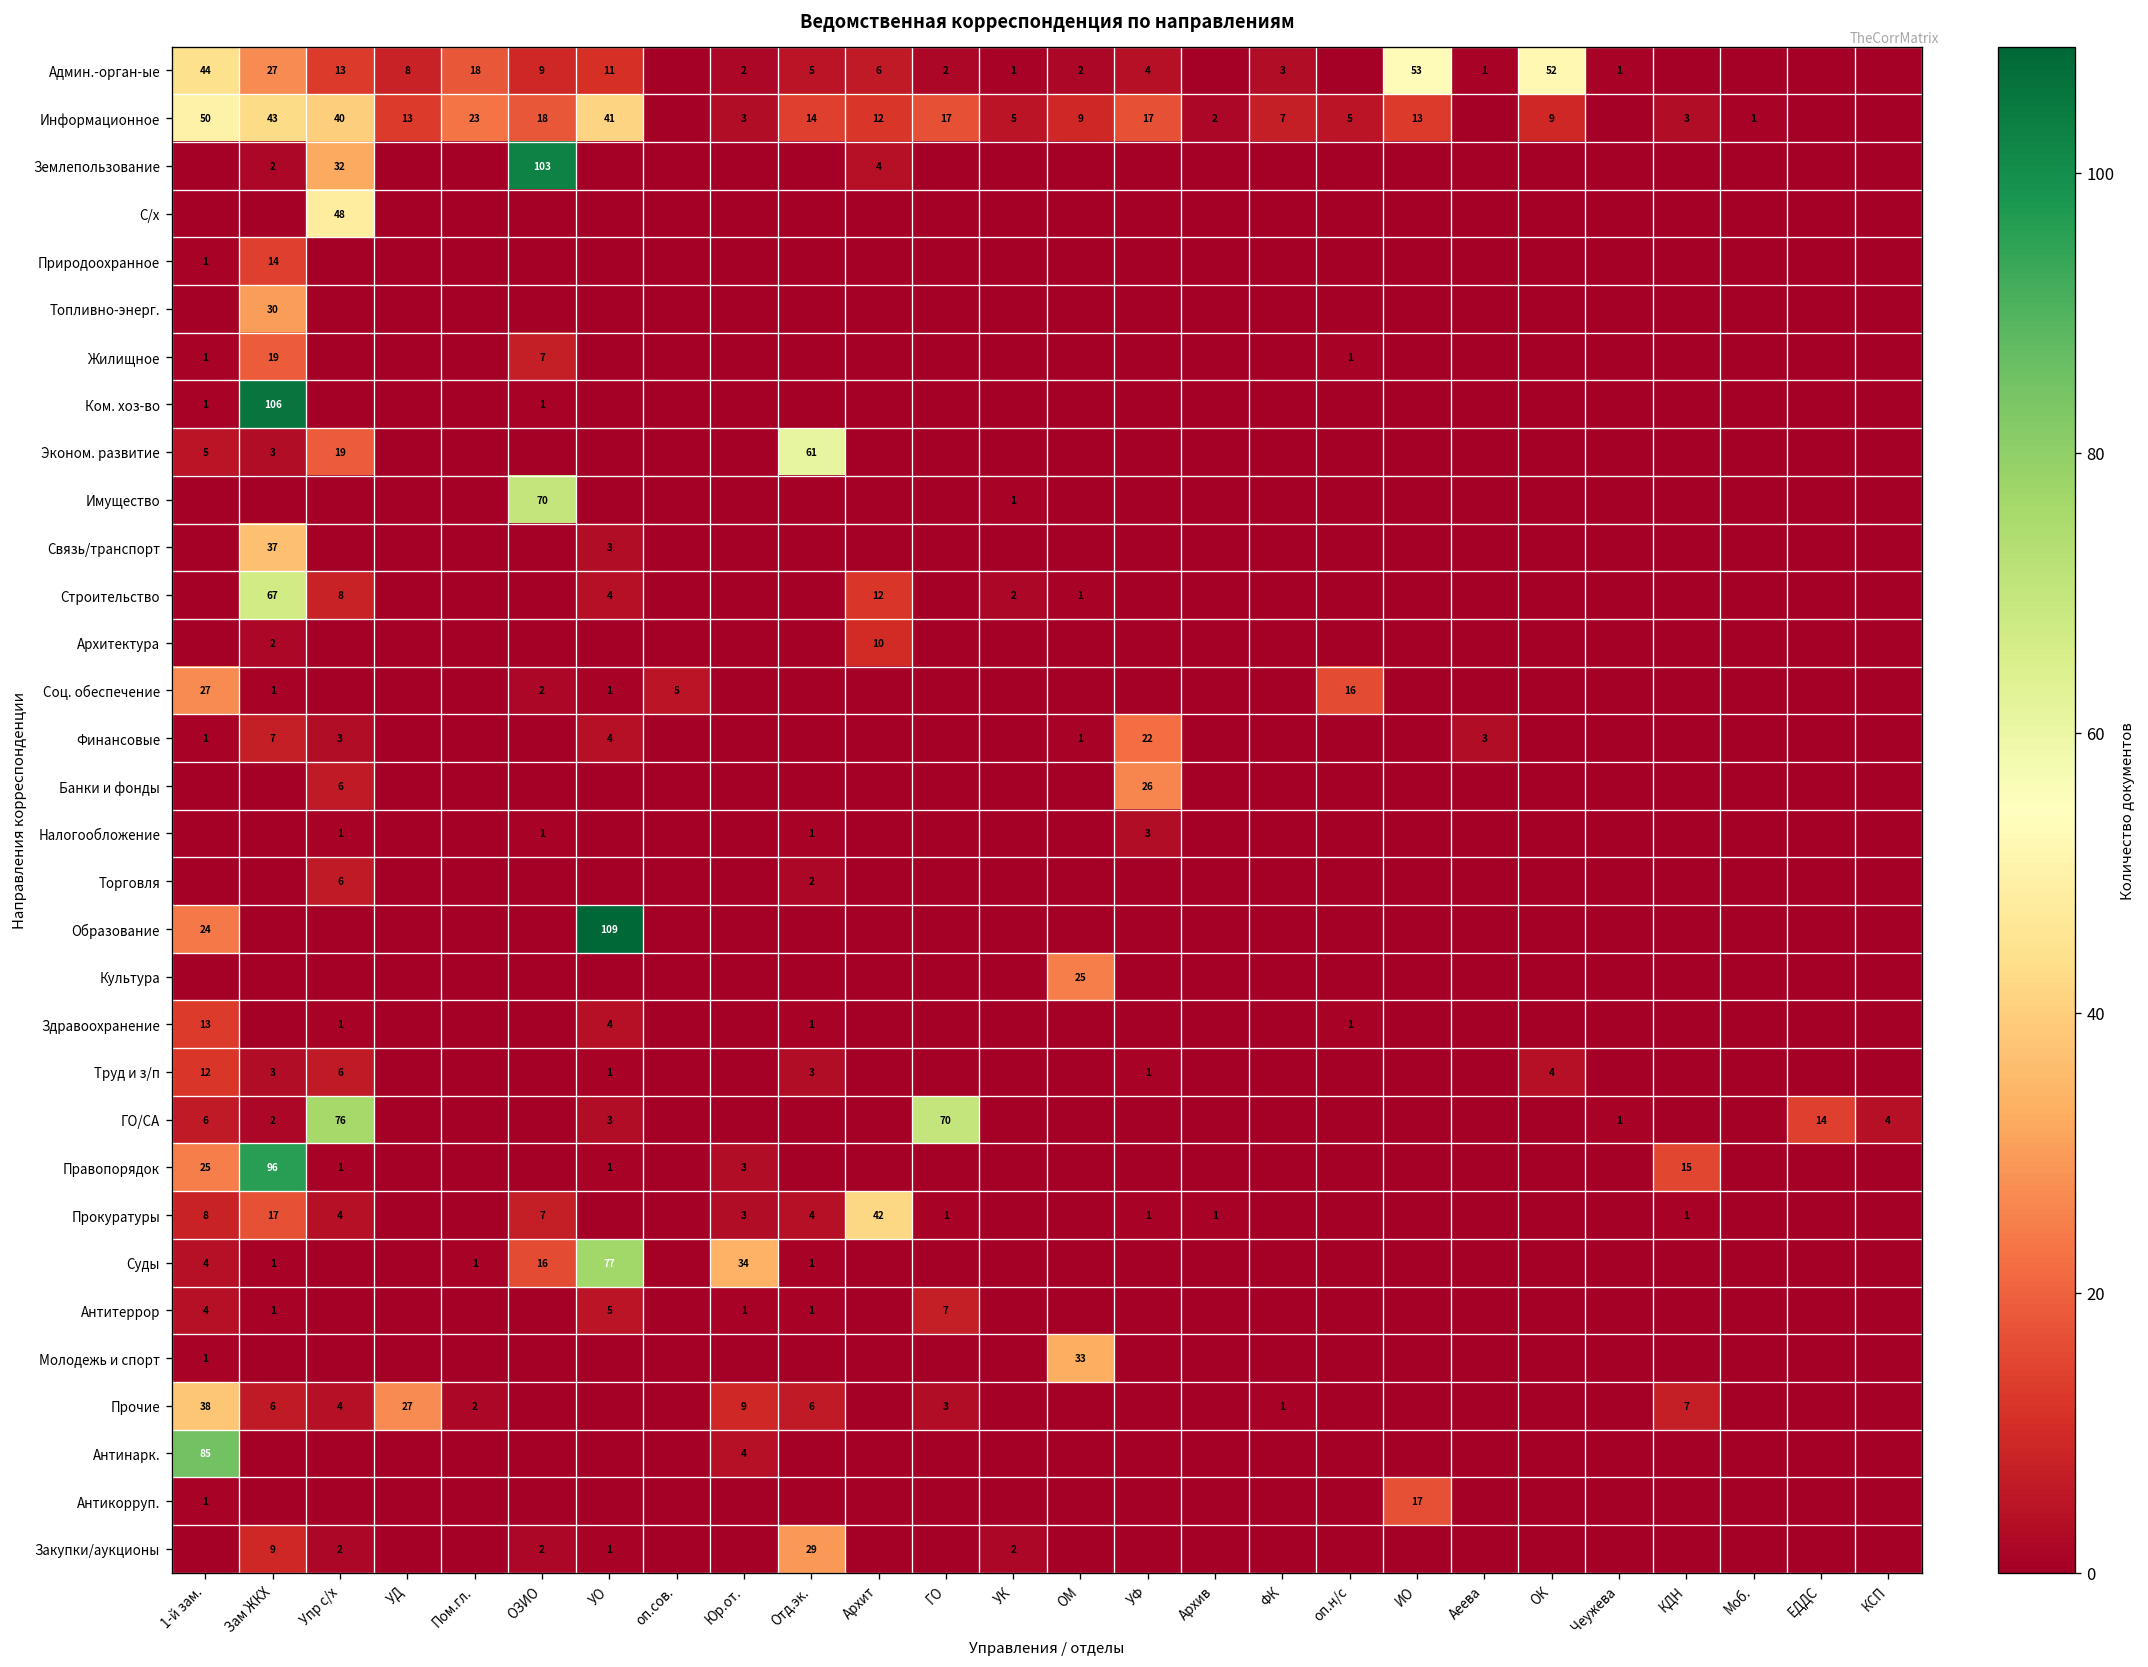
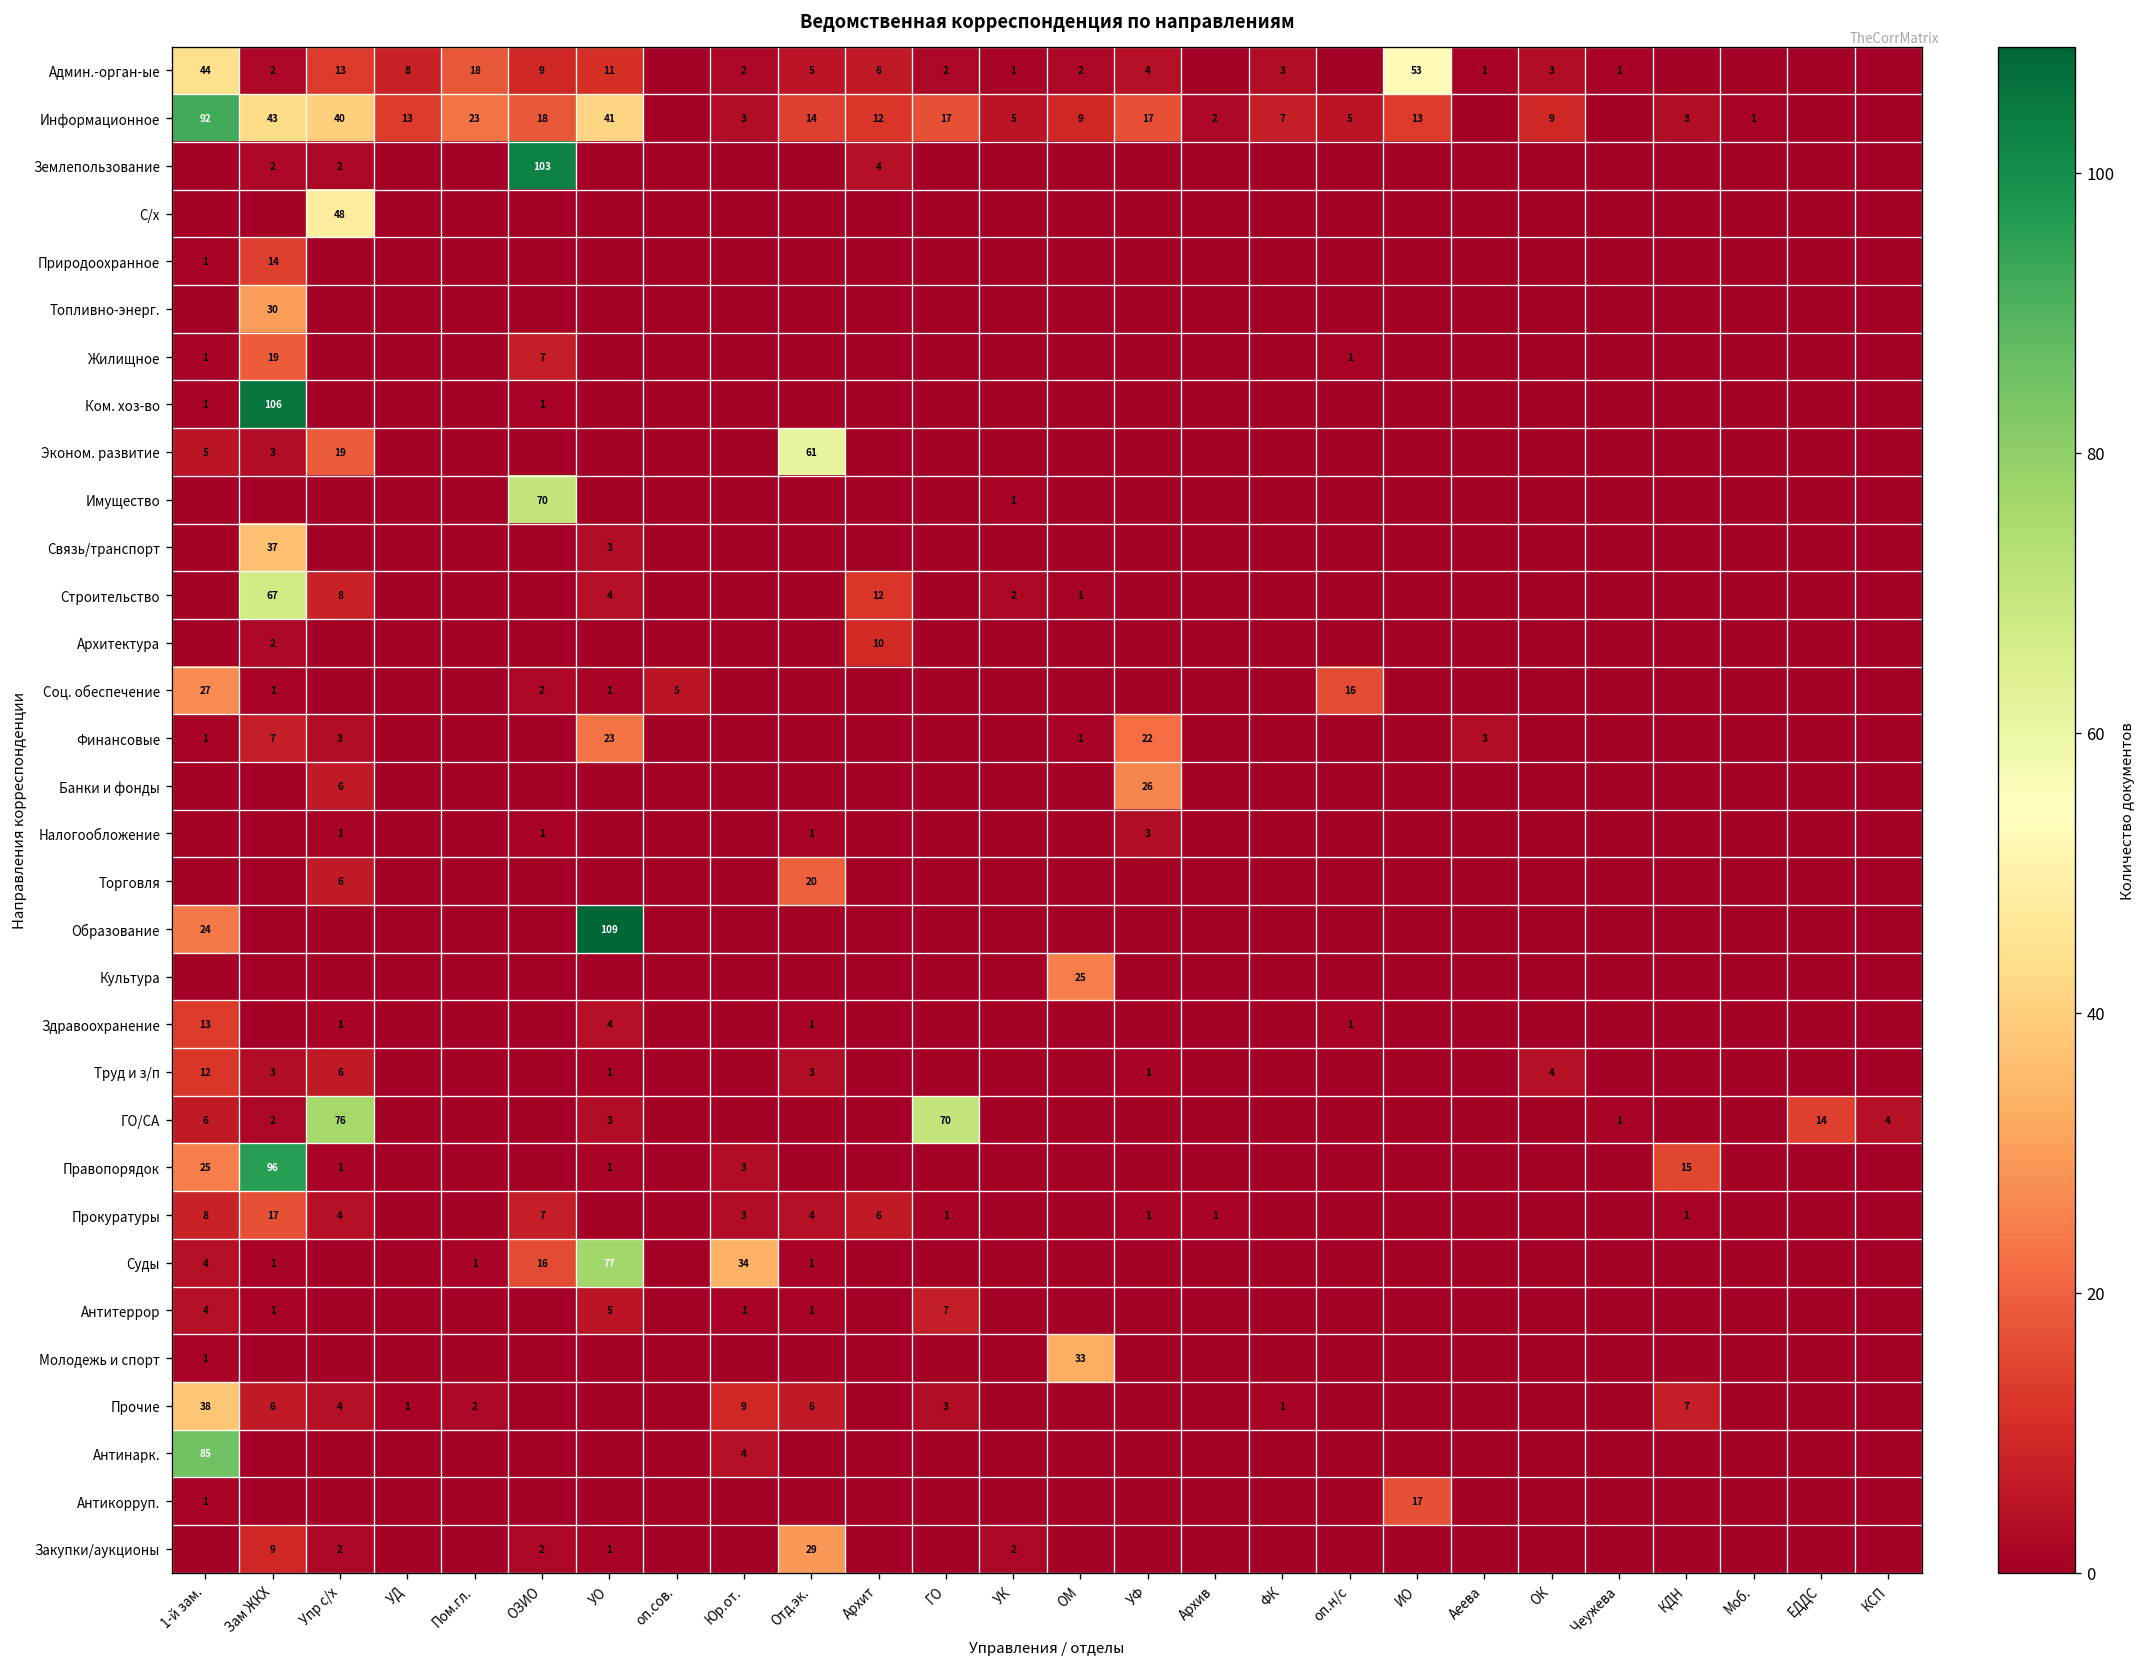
Админ.-орган-ые, Зам ЖКХ: 27 -> 2
Админ.-орган-ые, ОК: 52 -> 3
Информационное, 1-й зам.: 50 -> 92
Землепользование, Упр с/х: 32 -> 2
Финансовые, УО: 4 -> 23
Торговля, Отд.эк.: 2 -> 20
Прокуратуры, Архит: 42 -> 6
Прочие, УД: 27 -> 1
